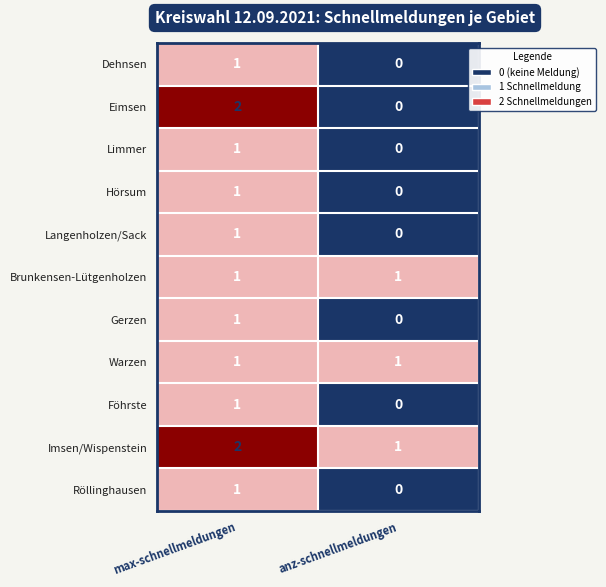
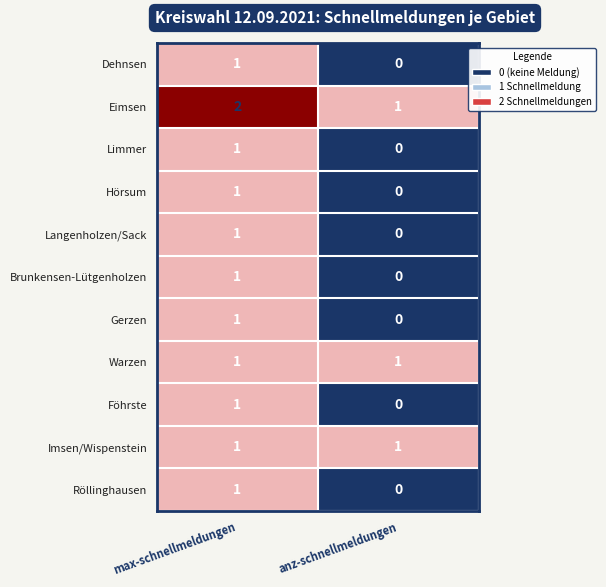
Eimsen, anz-schnellmeldungen: 0 -> 1
Brunkensen-Lütgenholzen, anz-schnellmeldungen: 1 -> 0
Imsen/Wispenstein, max-schnellmeldungen: 2 -> 1
